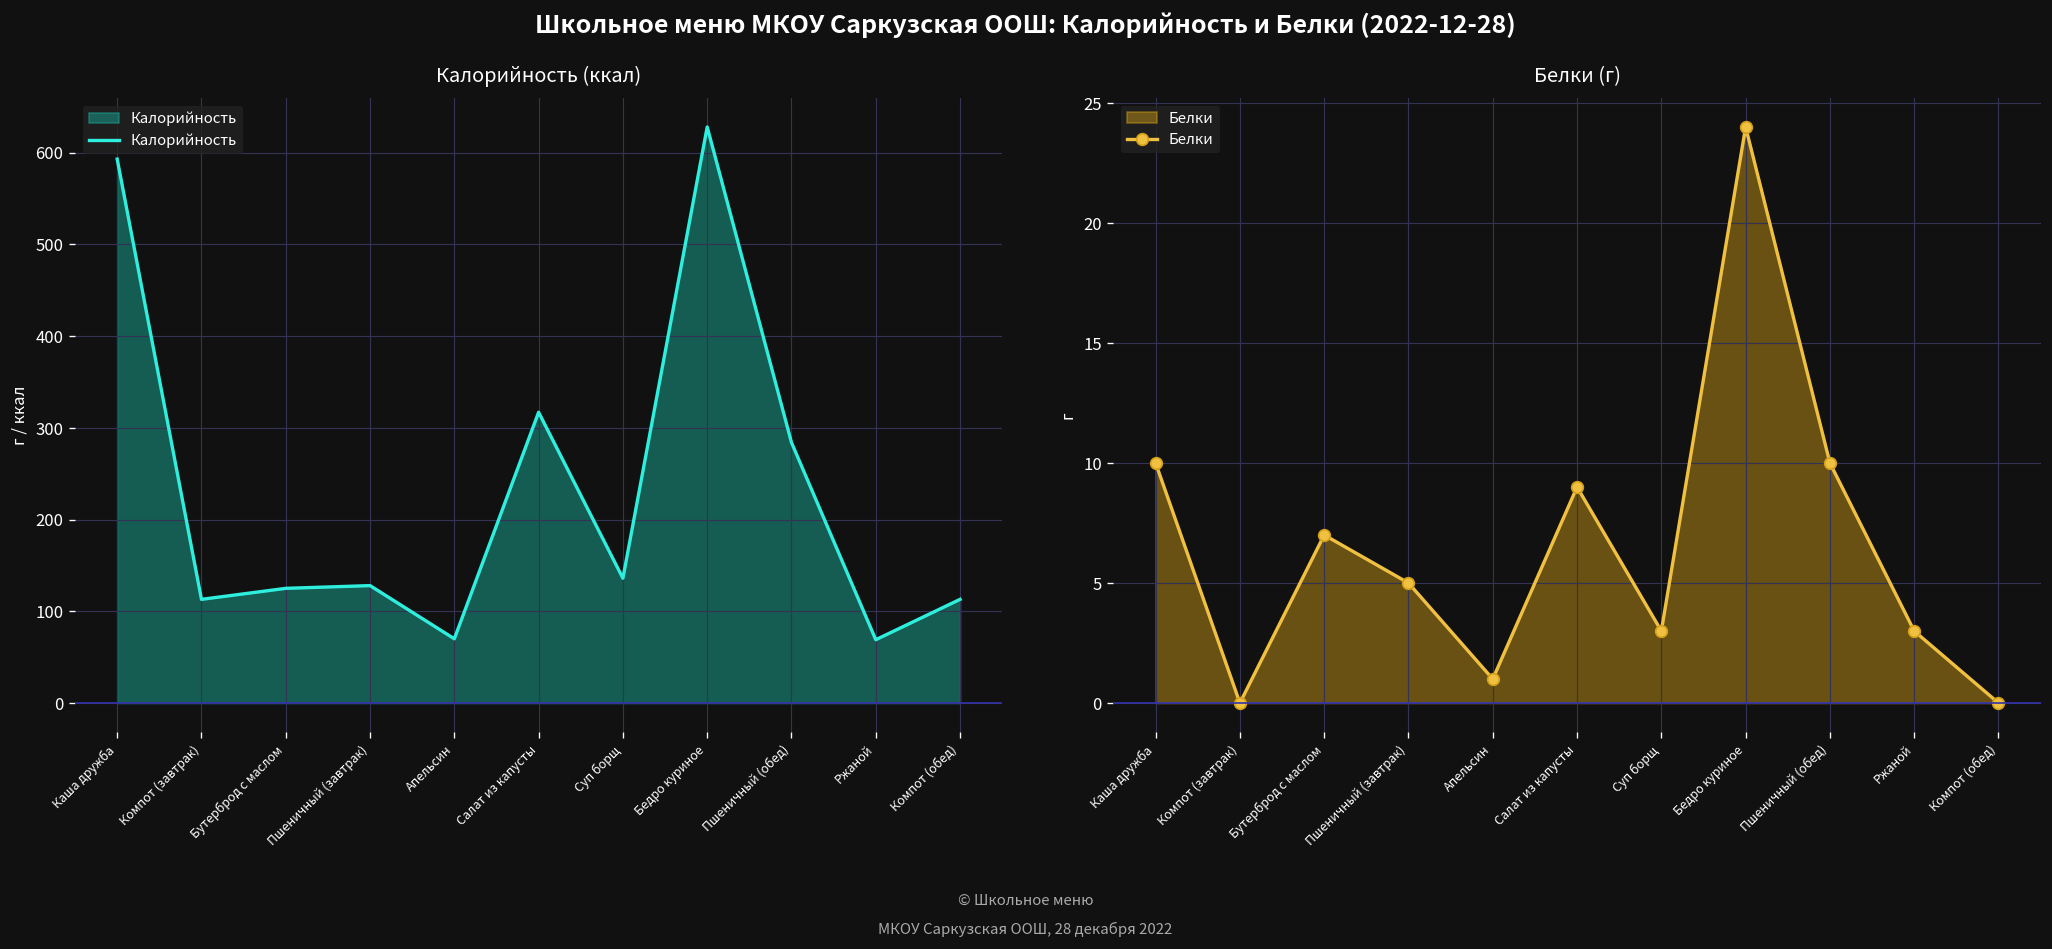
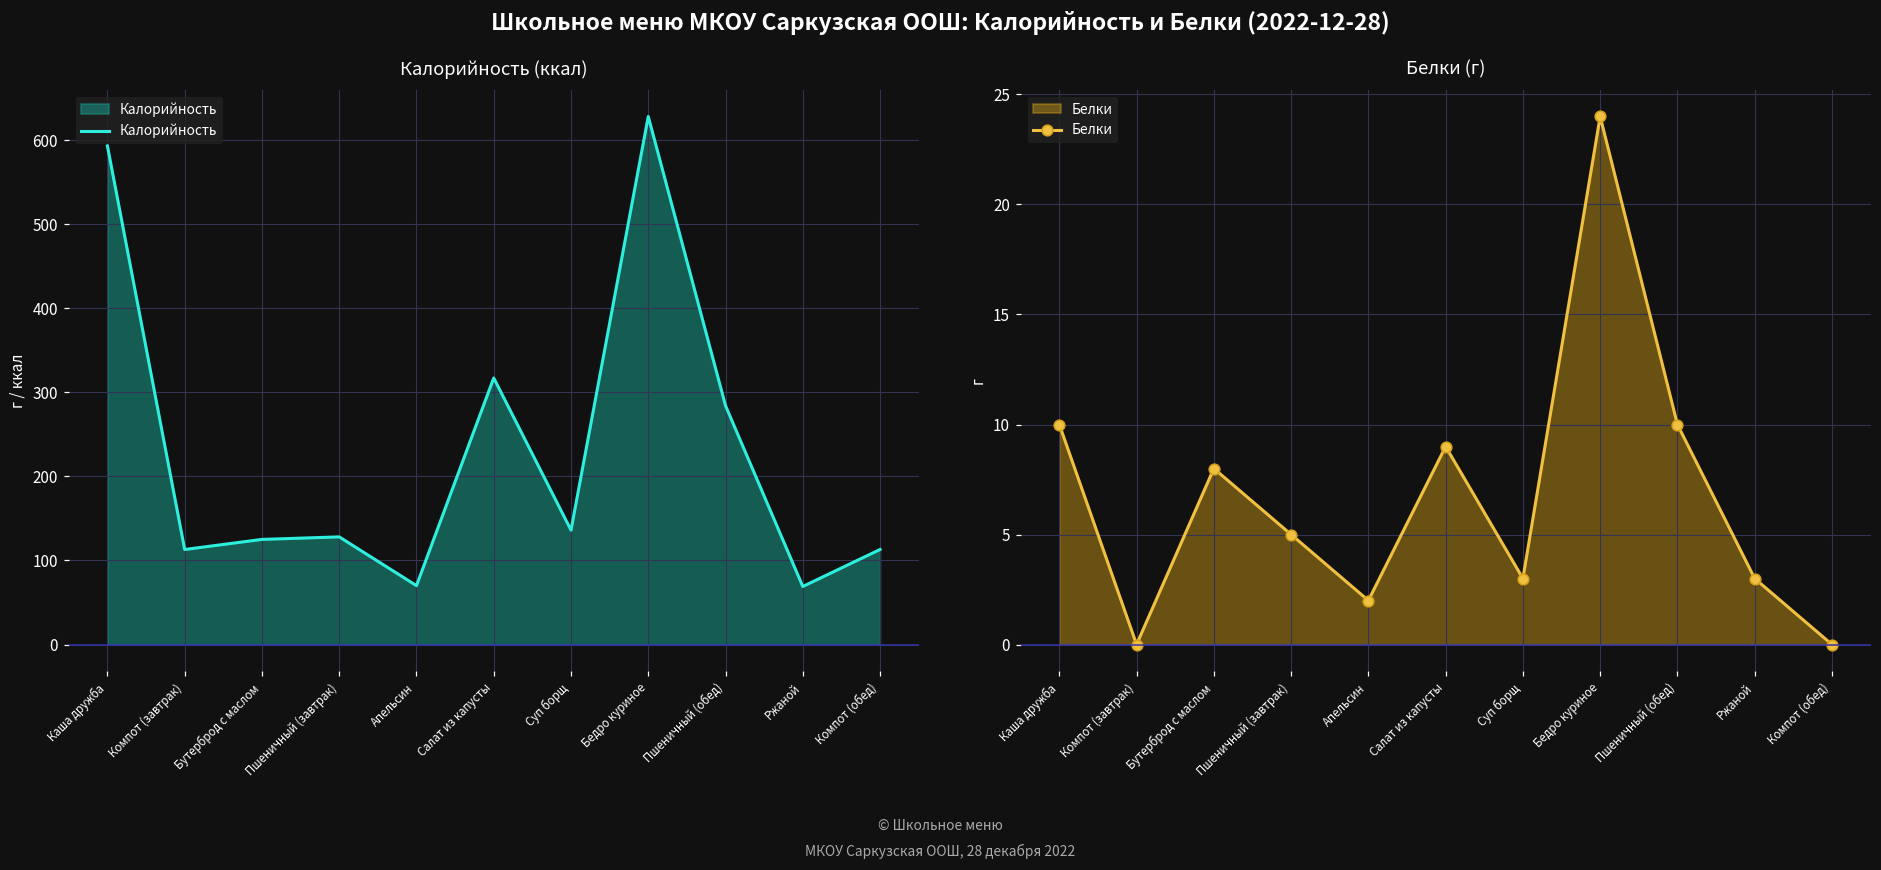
Белки (г), Бутерброд с маслом: 7 -> 8
Белки (г), Апельсин: 1 -> 2
